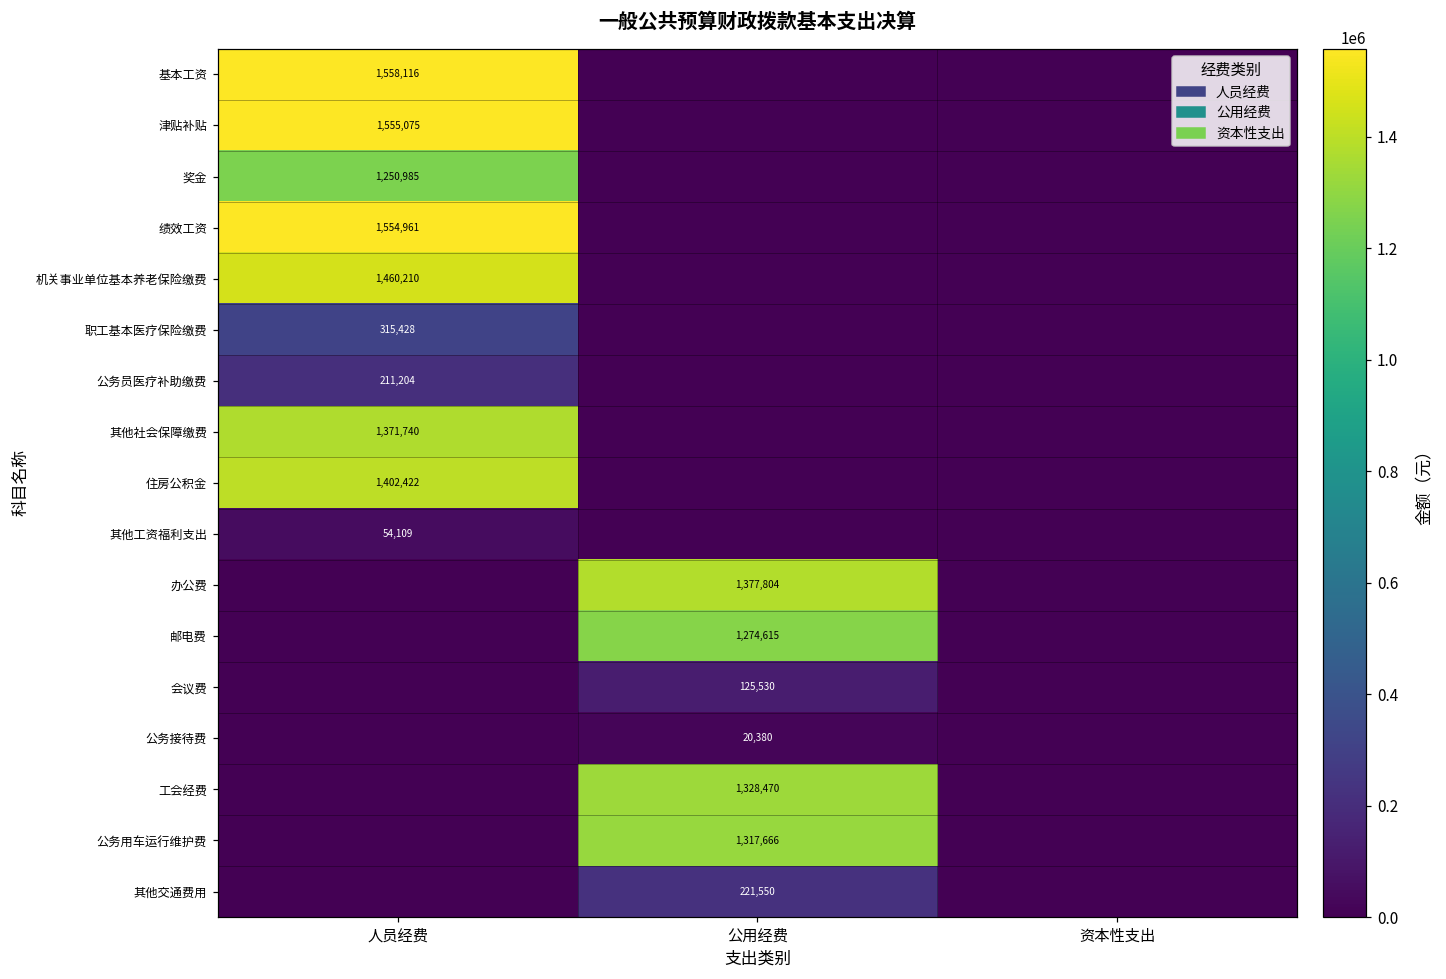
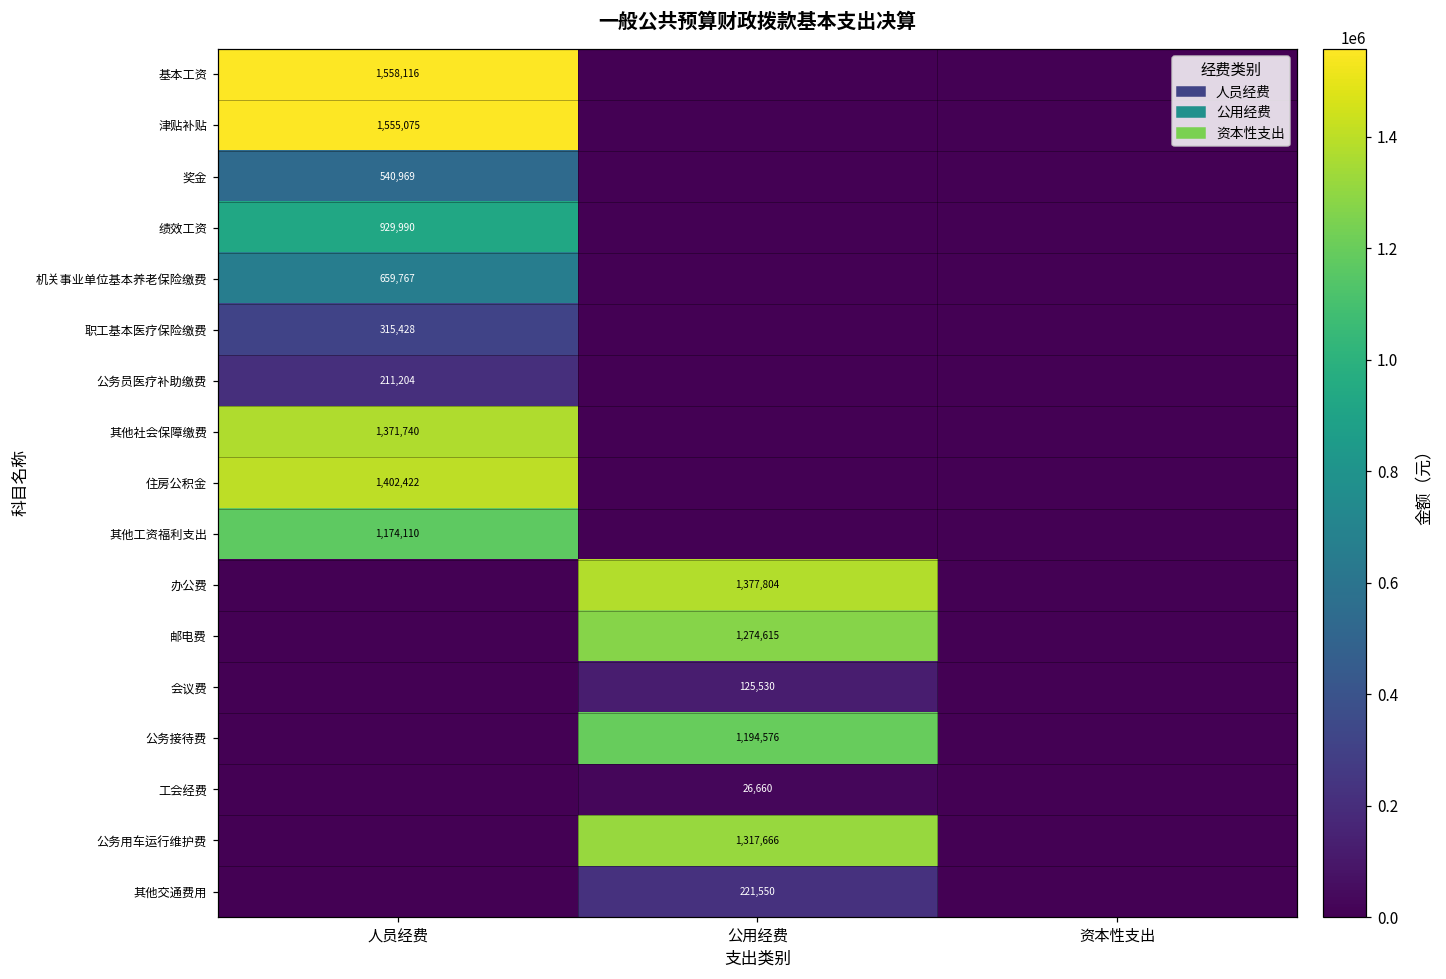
奖金, 人员经费: 1,250,985 -> 540,969
绩效工资, 人员经费: 1,554,961 -> 929,990
机关事业单位基本养老保险缴费, 人员经费: 1,460,210 -> 659,767
其他工资福利支出, 人员经费: 54,109 -> 1,174,110
公务接待费, 公用经费: 20,380 -> 1,194,576
工会经费, 公用经费: 1,328,470 -> 26,660
